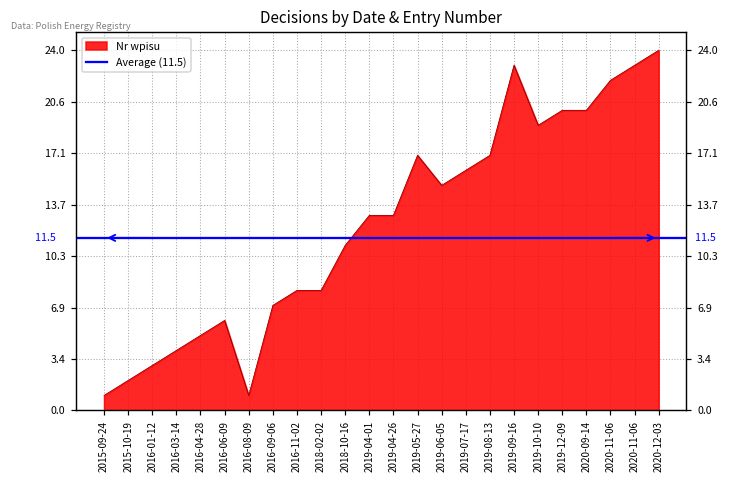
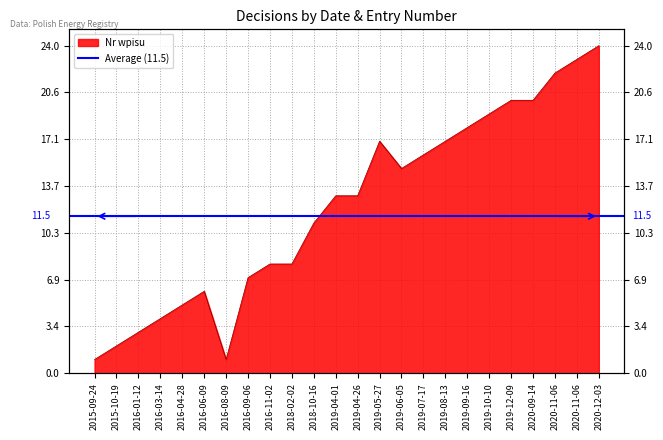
2019-09-16: 23 -> 18
